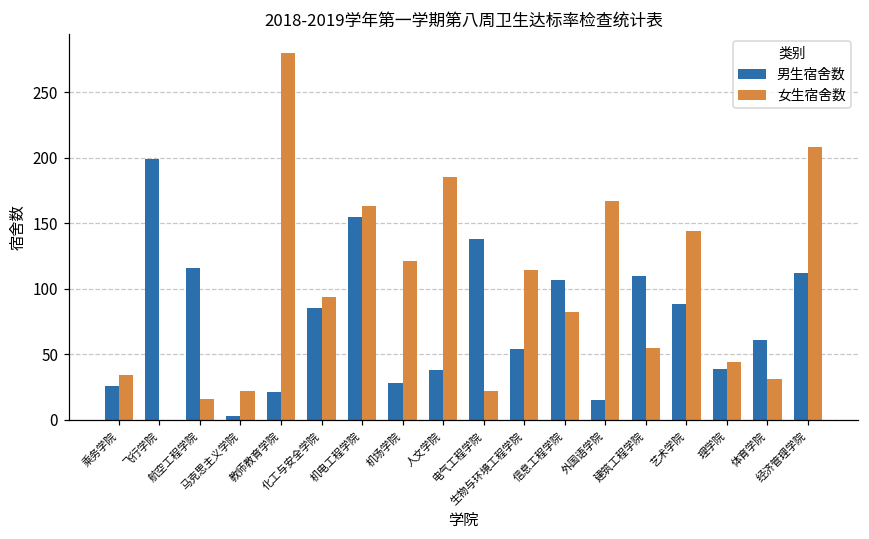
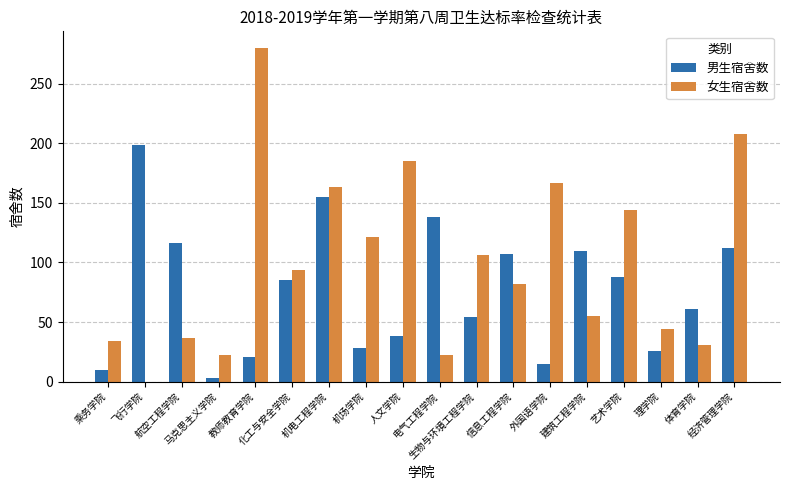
男生宿舍数, 乘务学院: 26 -> 10
女生宿舍数, 航空工程学院: 16 -> 37
女生宿舍数, 生物与环境工程学院: 114 -> 106
男生宿舍数, 理学院: 39 -> 26
